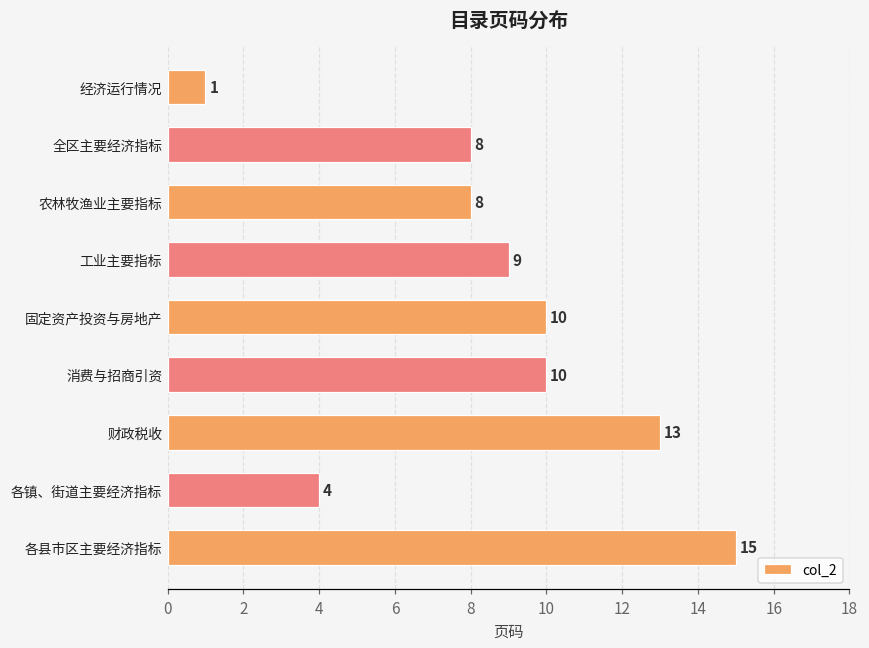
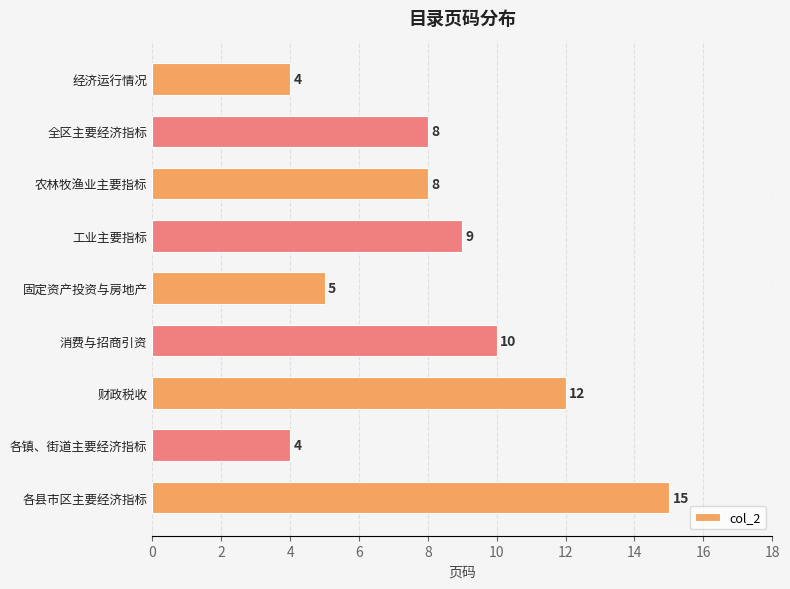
经济运行情况: 1 -> 4
固定资产投资与房地产: 10 -> 5
财政税收: 13 -> 12
